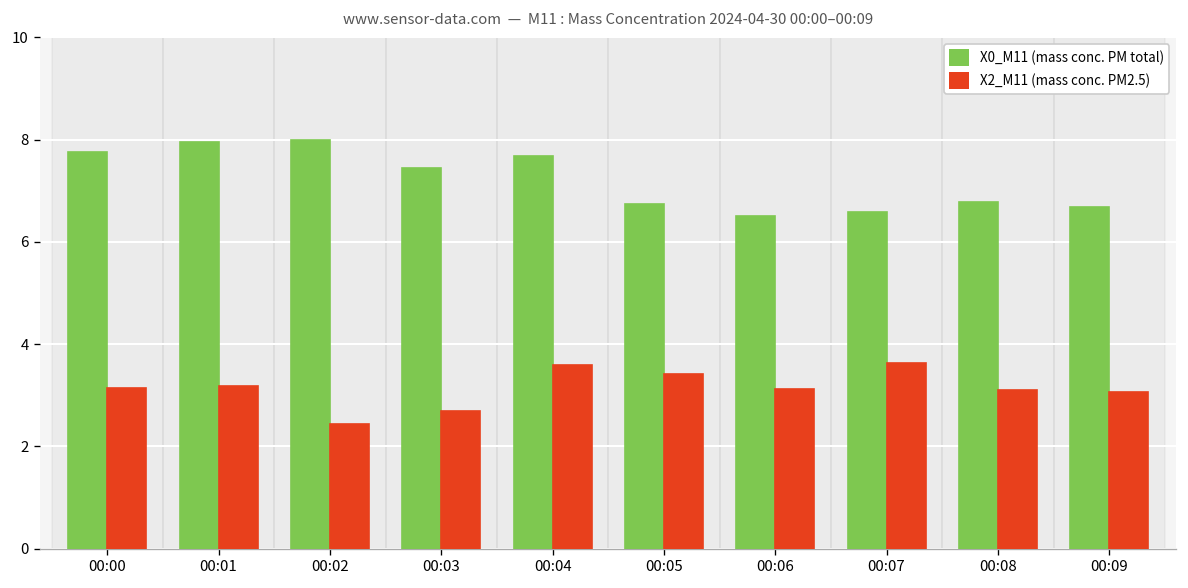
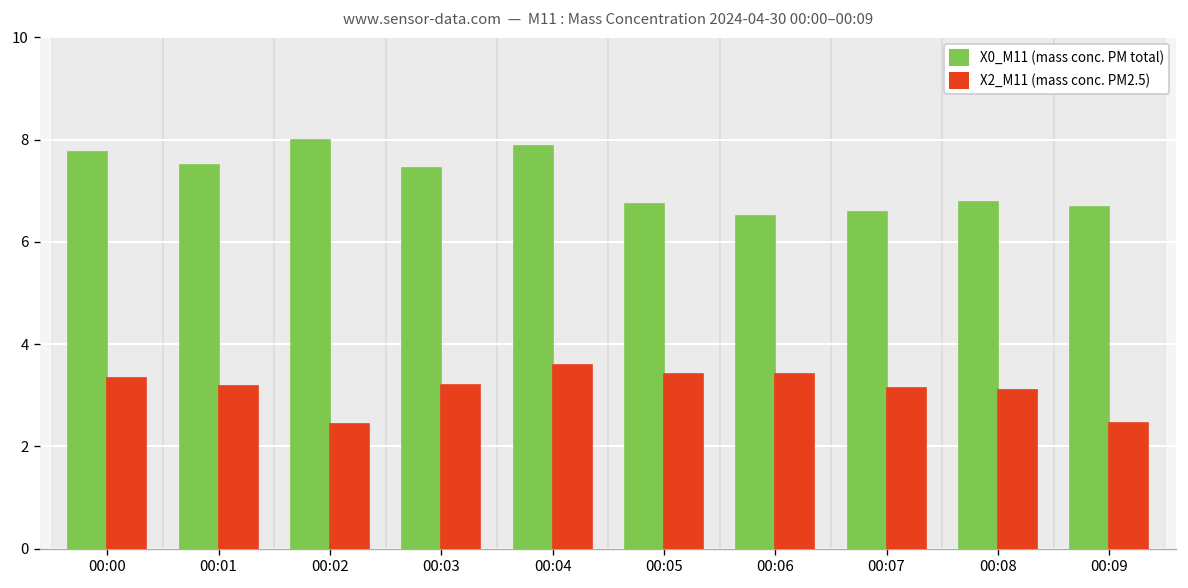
X2_M11 (mass conc. PM2.5), 00:00: 3.1 -> 3.3
X0_M11 (mass conc. PM total), 00:01: 8.0 -> 7.5
X2_M11 (mass conc. PM2.5), 00:03: 2.7 -> 3.2
X0_M11 (mass conc. PM total), 00:04: 7.7 -> 7.9
X2_M11 (mass conc. PM2.5), 00:06: 3.1 -> 3.4
X2_M11 (mass conc. PM2.5), 00:07: 3.6 -> 3.1
X2_M11 (mass conc. PM2.5), 00:09: 3.1 -> 2.5
